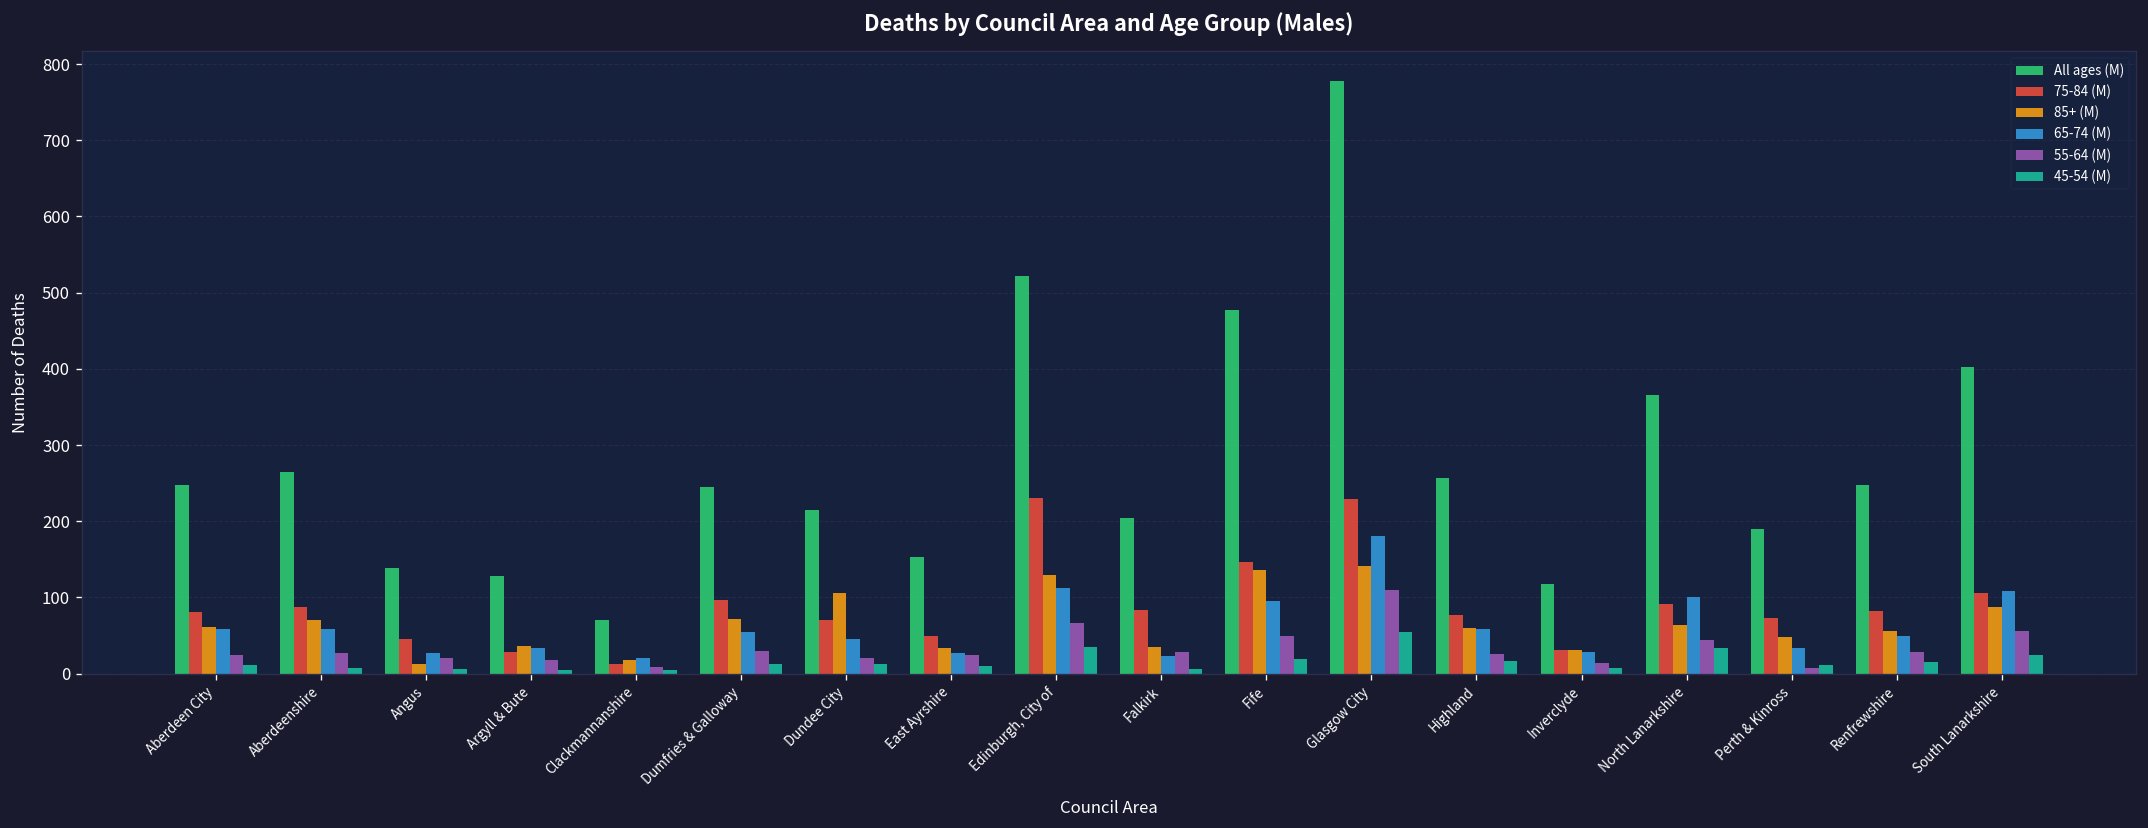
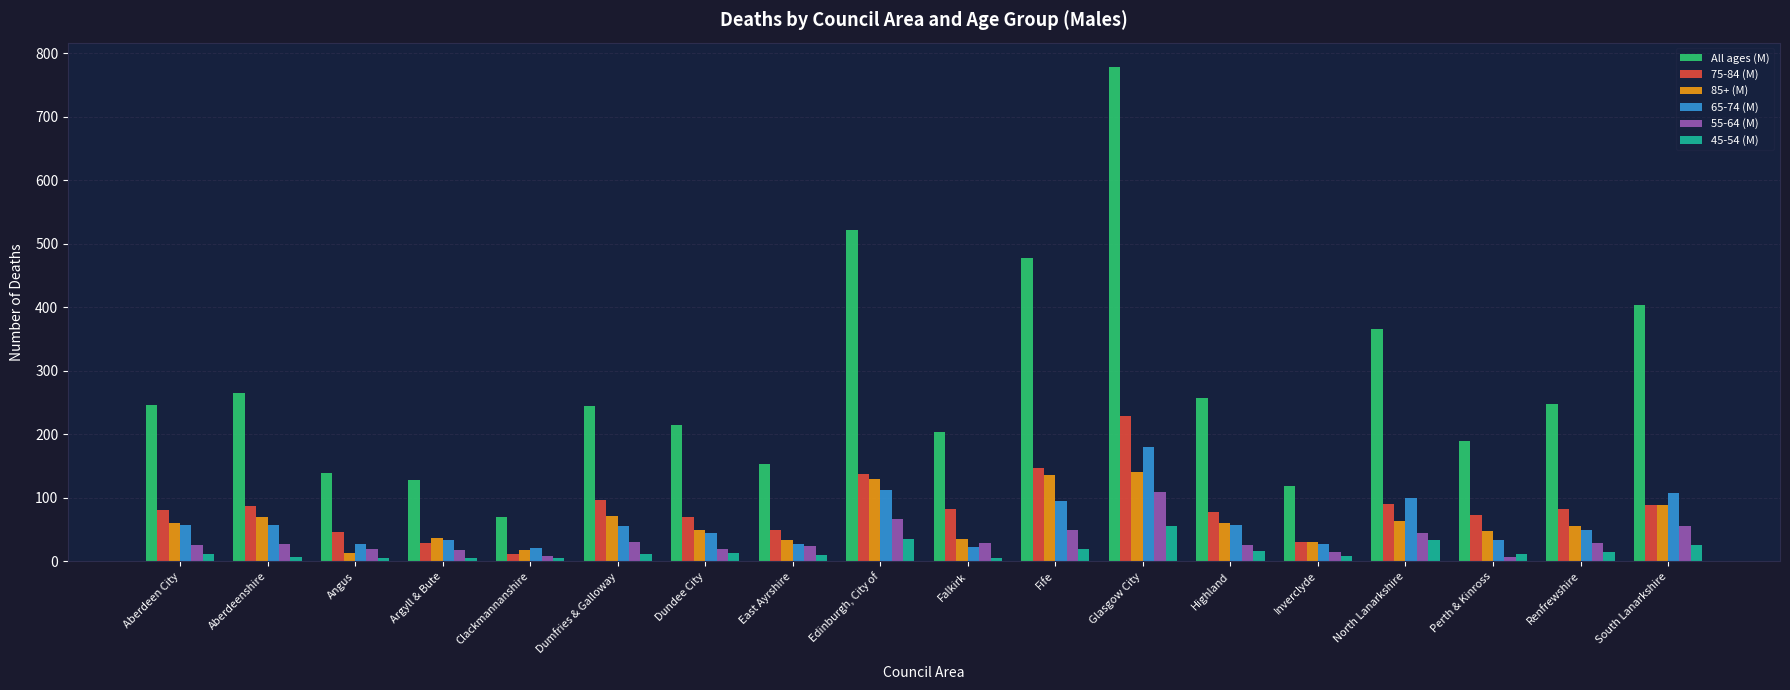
85+ (M), Dundee City: 110 -> 50
75-84 (M), Edinburgh, City of: 230 -> 140
75-84 (M), South Lanarkshire: 110 -> 90
